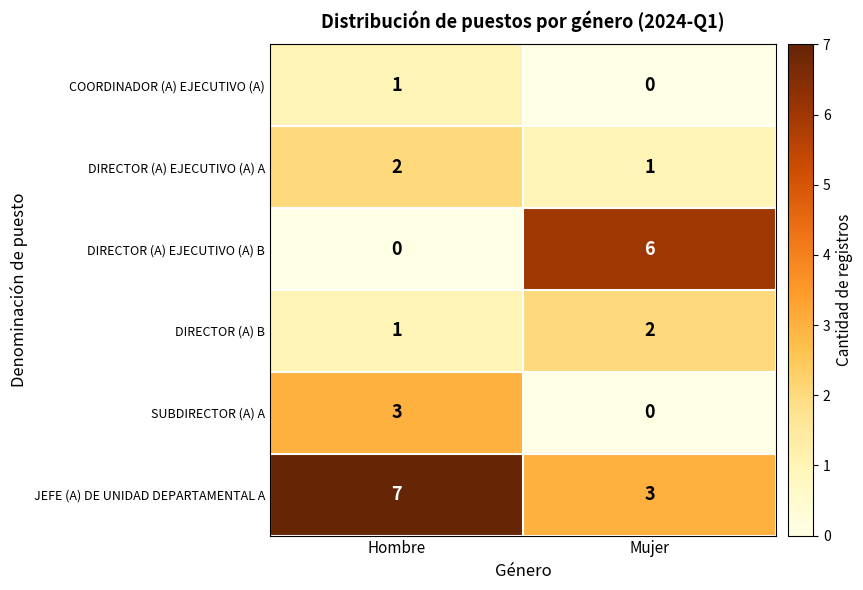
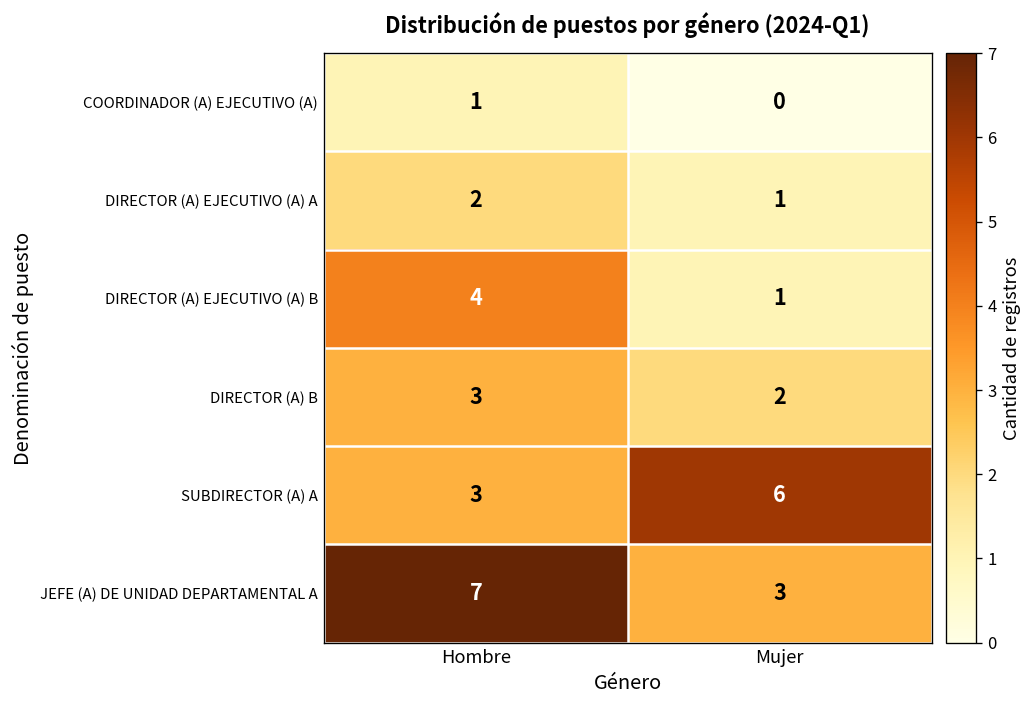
DIRECTOR (A) EJECUTIVO (A) B, Hombre: 0 -> 4
DIRECTOR (A) EJECUTIVO (A) B, Mujer: 6 -> 1
DIRECTOR (A) B, Hombre: 1 -> 3
SUBDIRECTOR (A) A, Mujer: 0 -> 6
